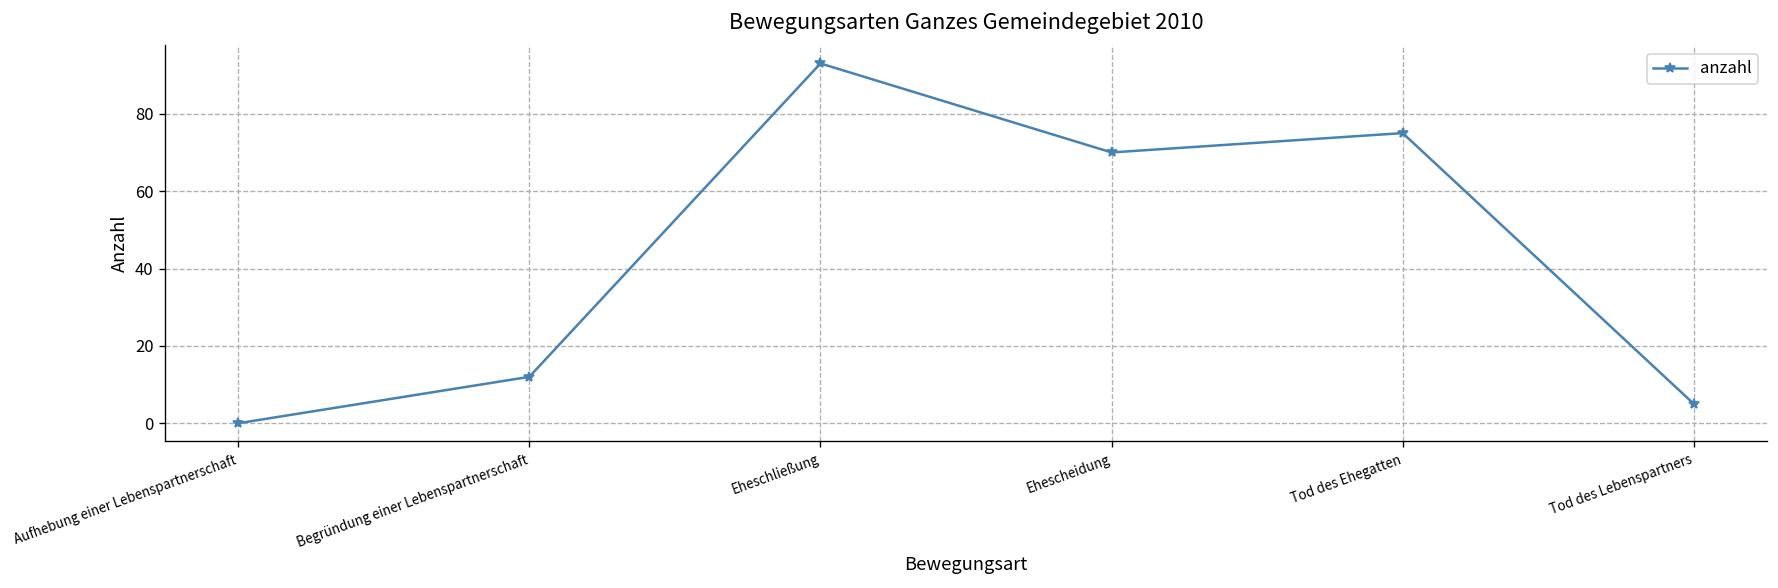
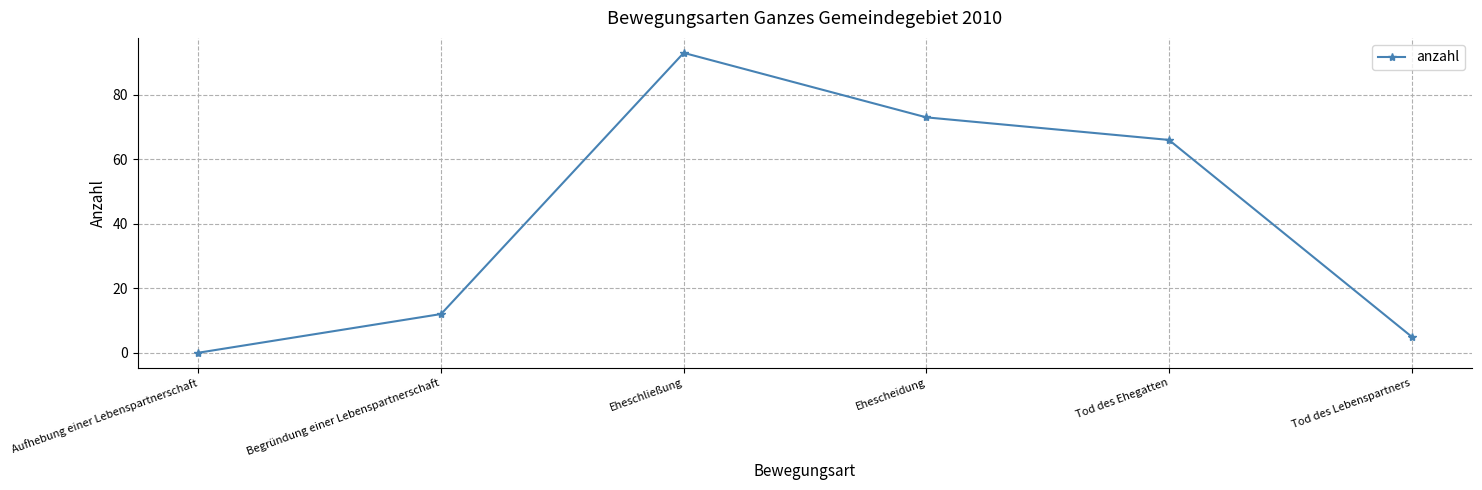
Ehescheidung: 70 -> 73
Tod des Ehegatten: 75 -> 66
